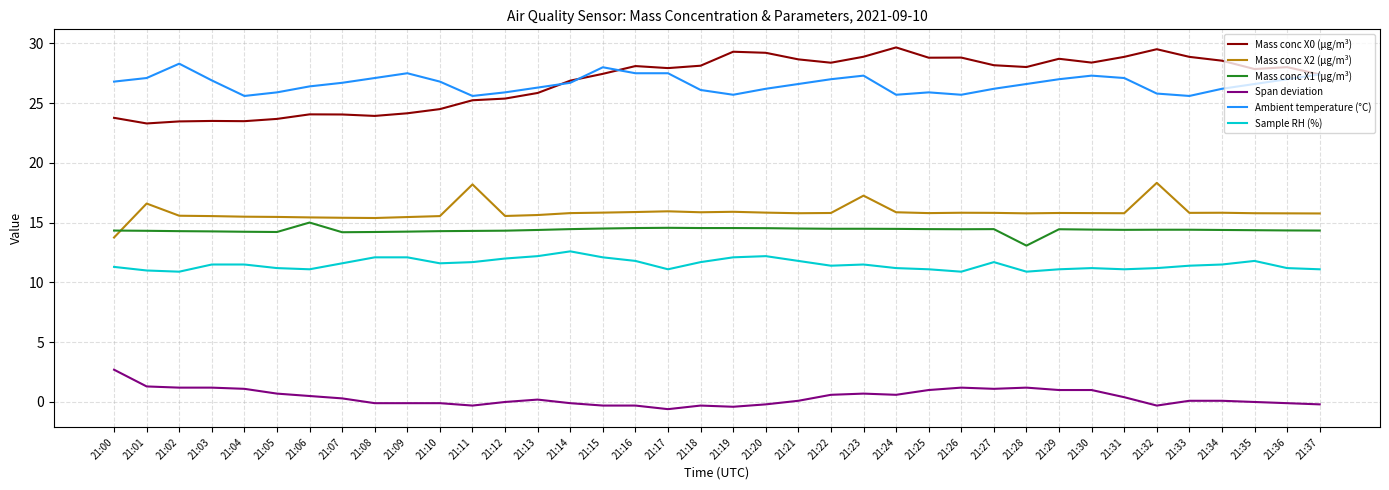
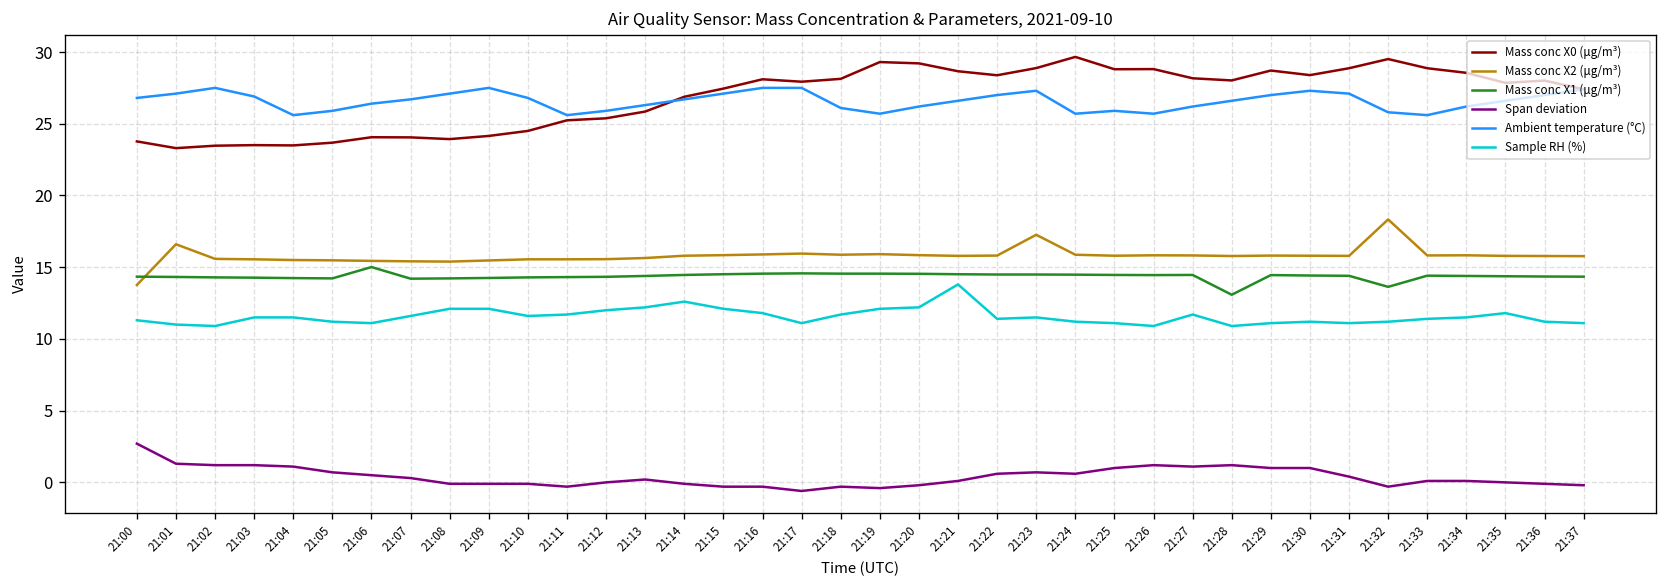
Ambient temperature (°C), 21:02: 28.3 -> 27.5
Mass conc X2 (μg/m³), 21:11: 18.2 -> 15.6
Ambient temperature (°C), 21:15: 28.0 -> 27.1
Sample RH (%), 21:21: 11.8 -> 13.8
Mass conc X1 (μg/m³), 21:32: 14.4 -> 13.6
